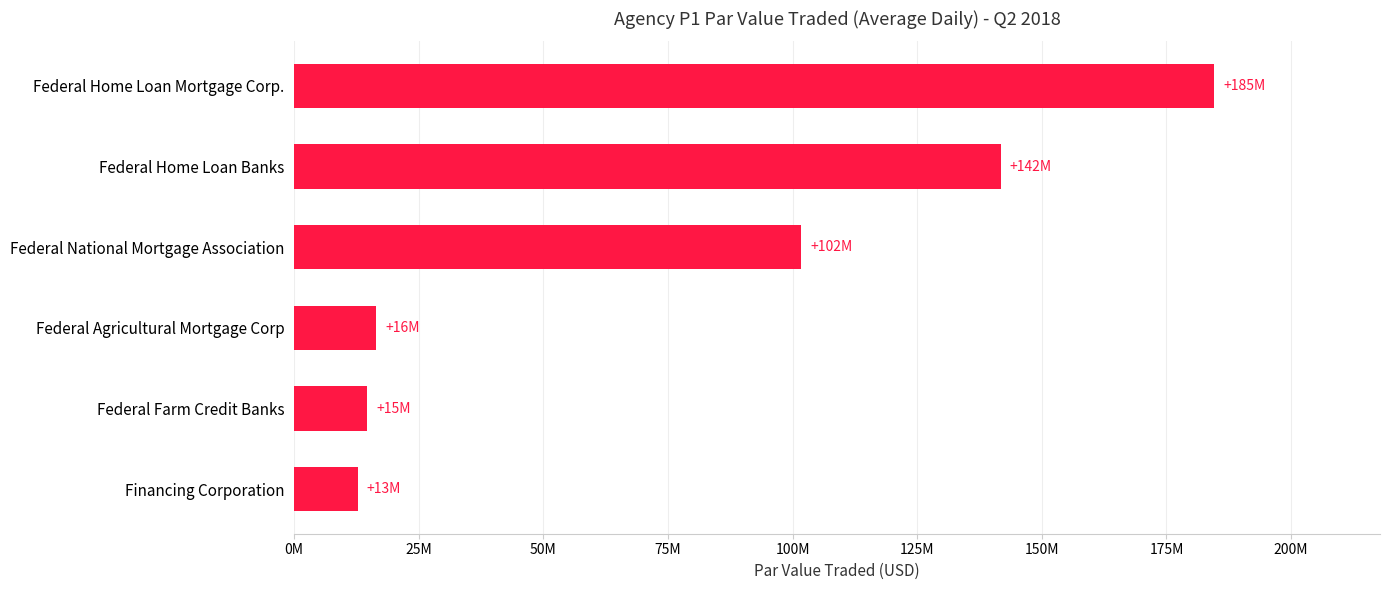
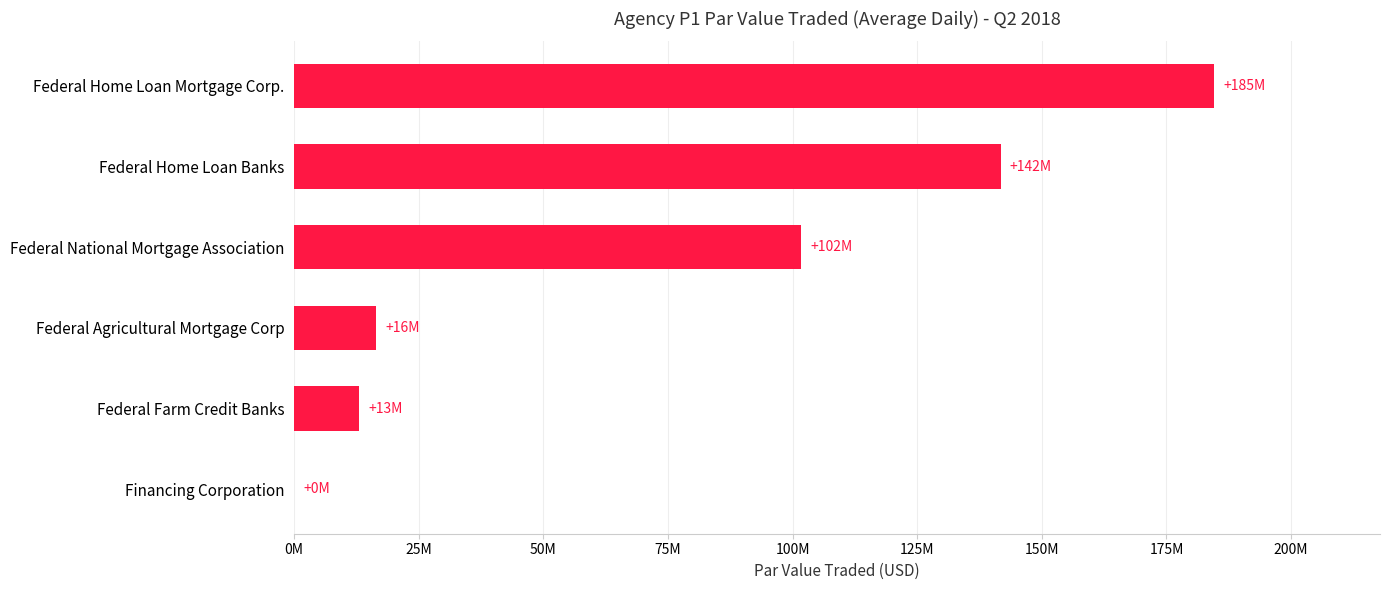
Federal Farm Credit Banks: +15M -> +13M
Financing Corporation: +13M -> +0M
